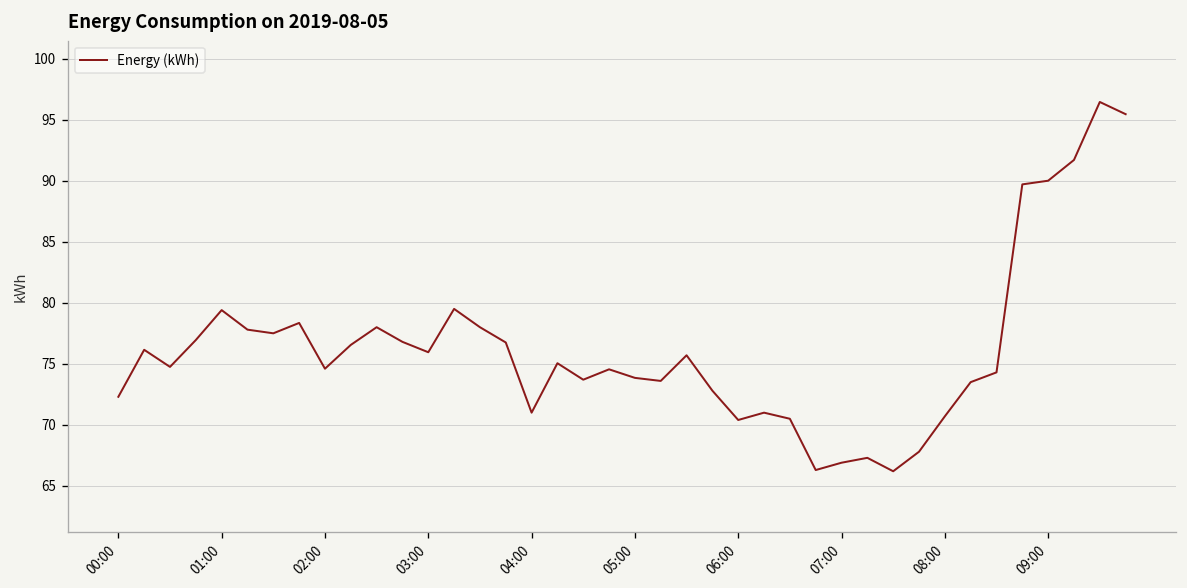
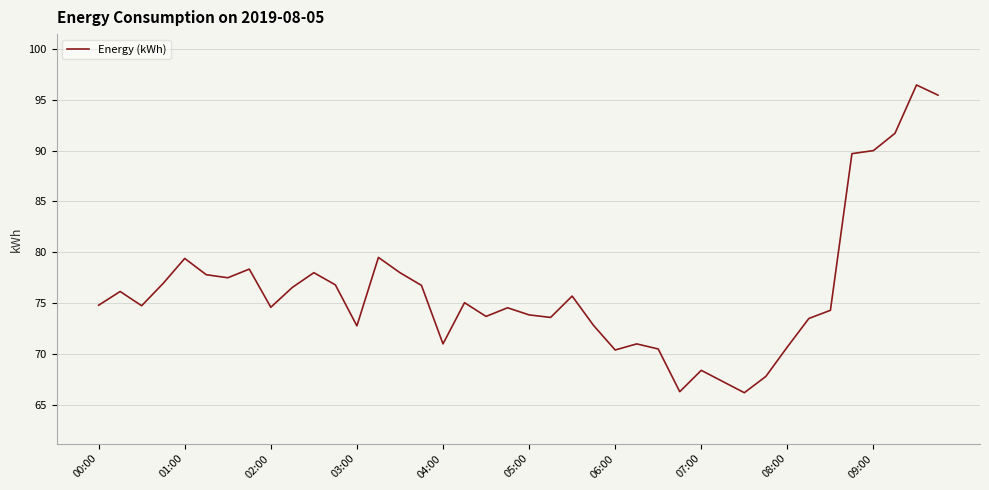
00:00: 72.3 -> 74.8
03:00: 76.0 -> 72.8
07:00: 66.9 -> 68.4
